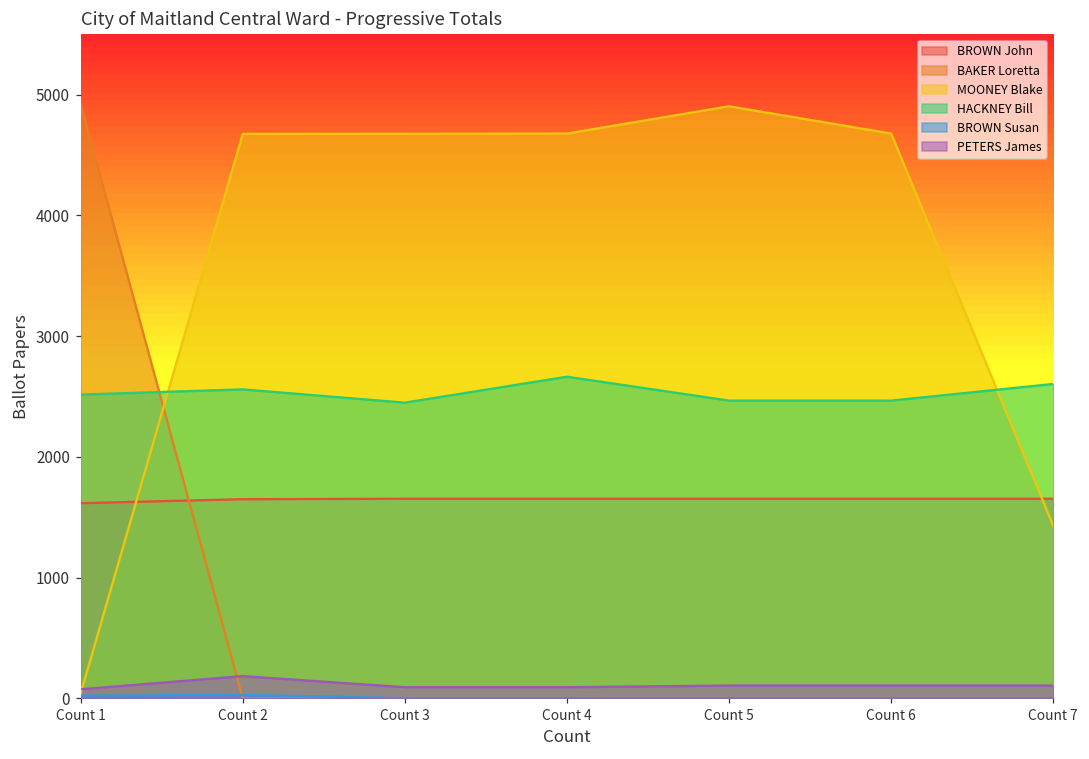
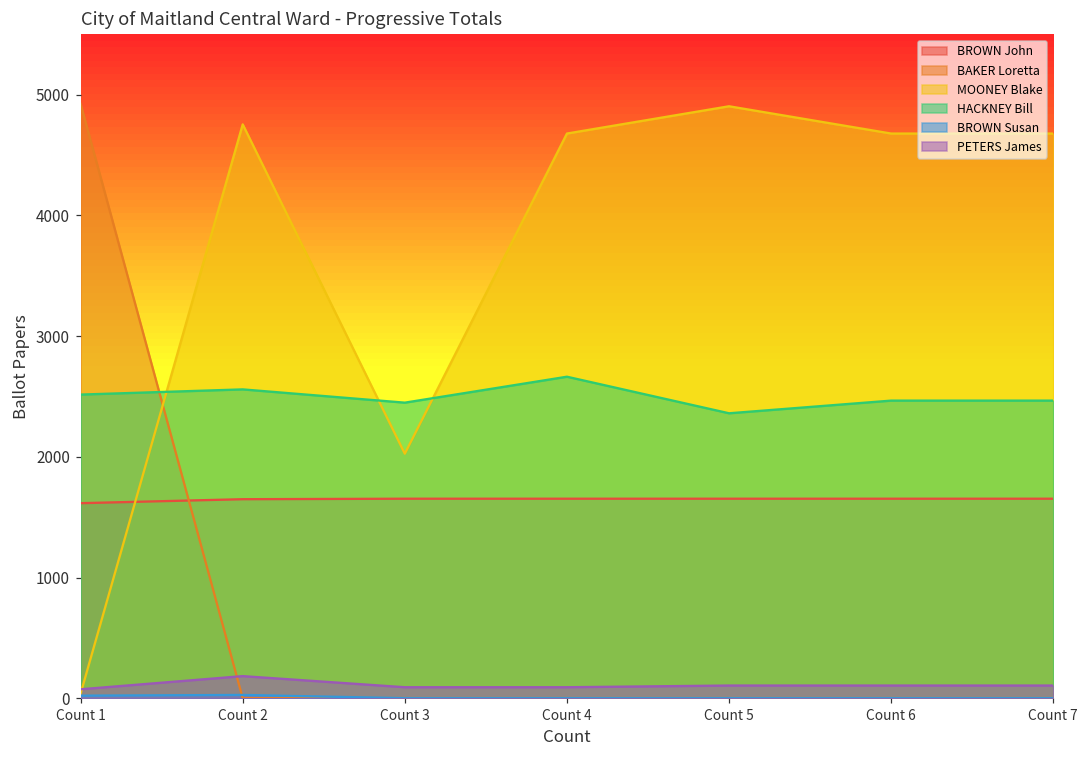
MOONEY Blake, Count 2: 4680 -> 4760
MOONEY Blake, Count 3: 4680 -> 2030
HACKNEY Bill, Count 5: 2470 -> 2360
MOONEY Blake, Count 7: 1430 -> 4680
HACKNEY Bill, Count 7: 2600 -> 2470
